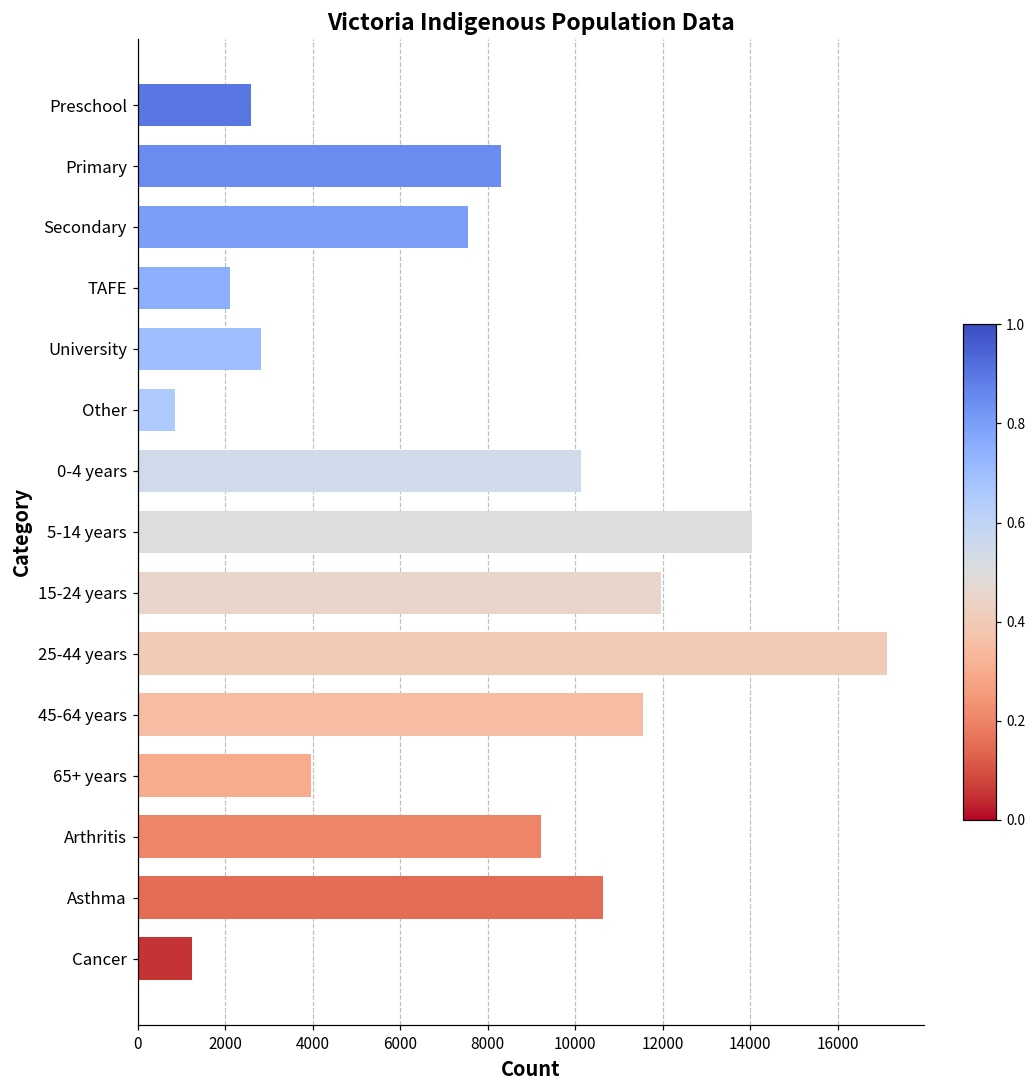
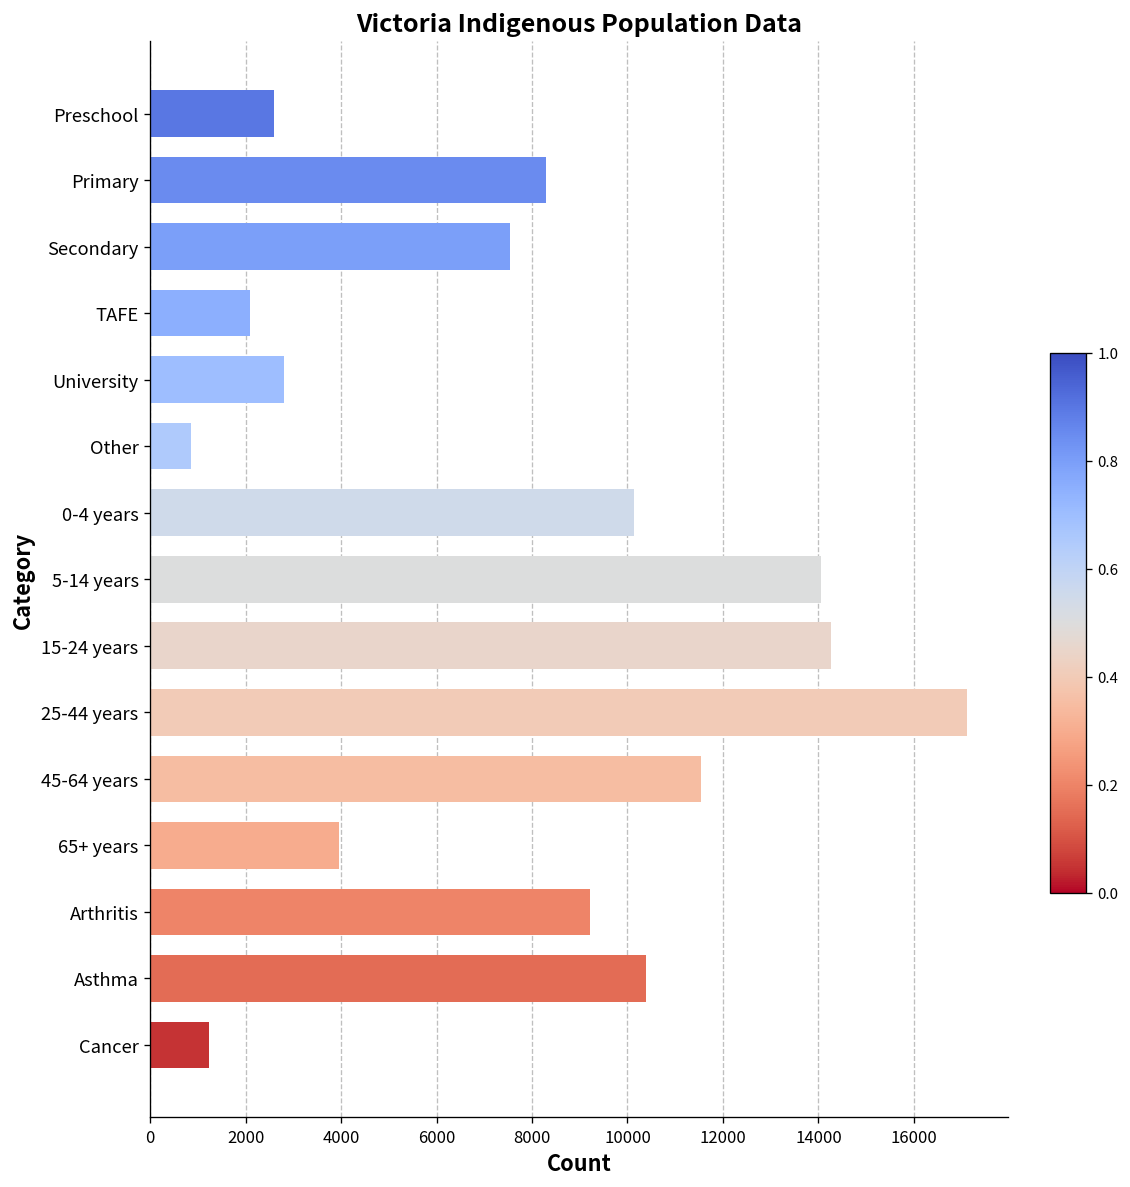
15-24 years: 12000 -> 14300
Asthma: 10600 -> 10400
